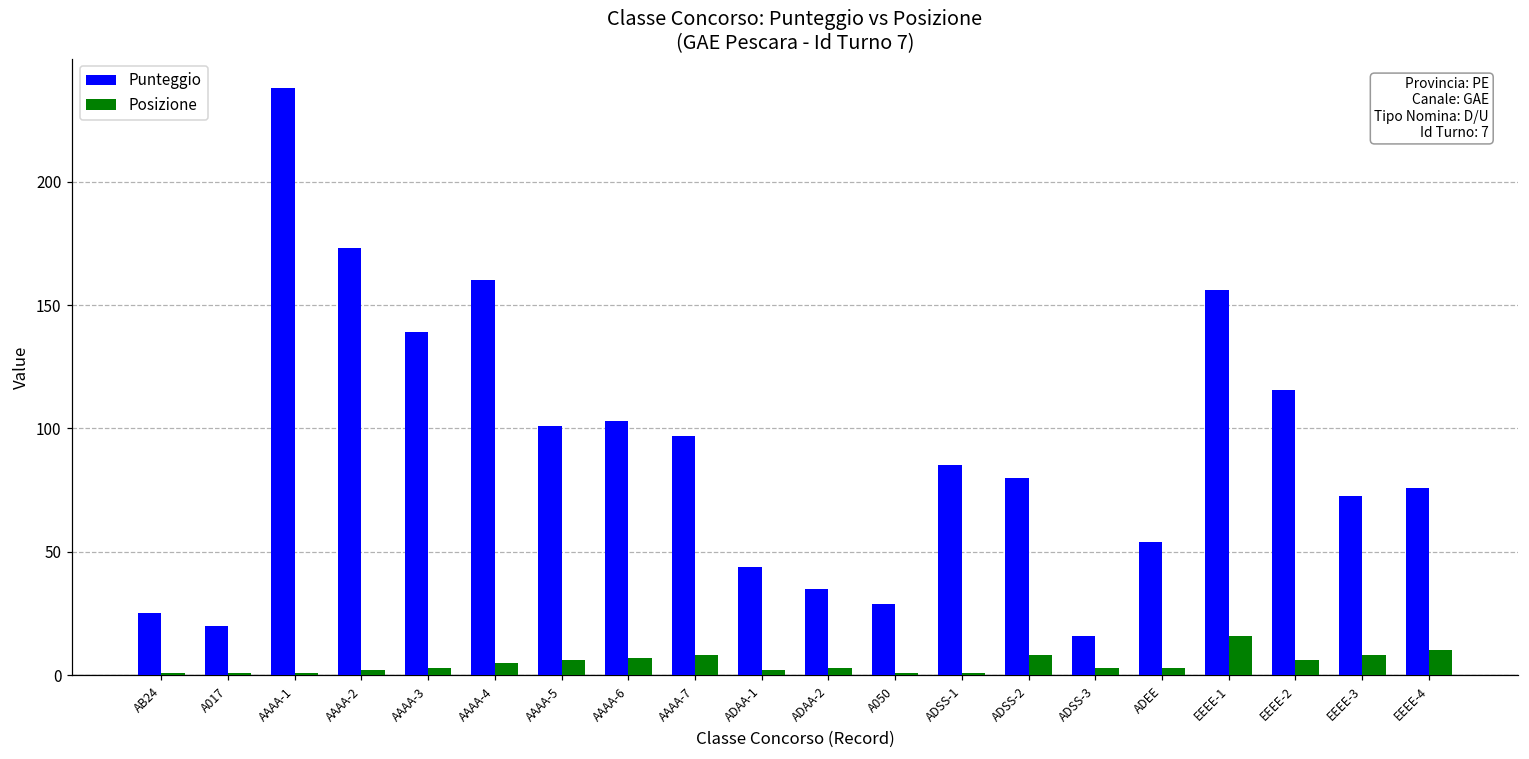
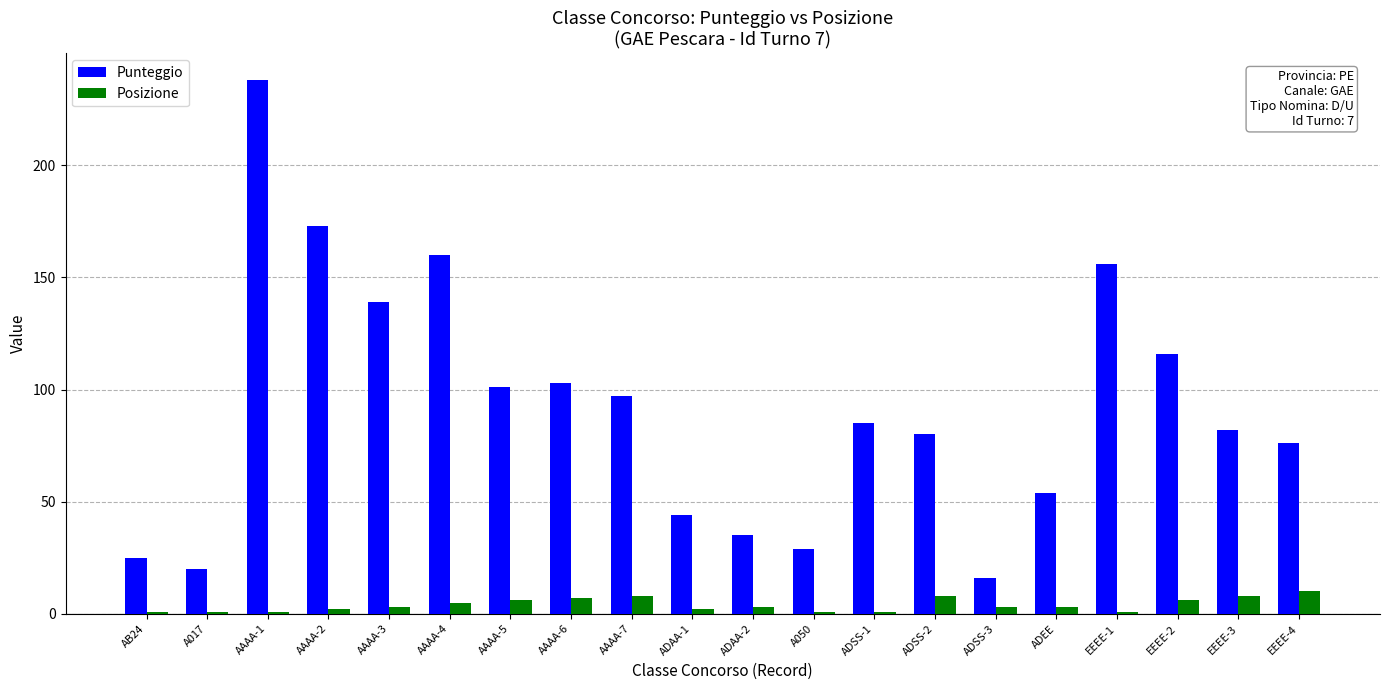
Posizione, EEEE-1: 16 -> 1
Punteggio, EEEE-3: 73 -> 82
